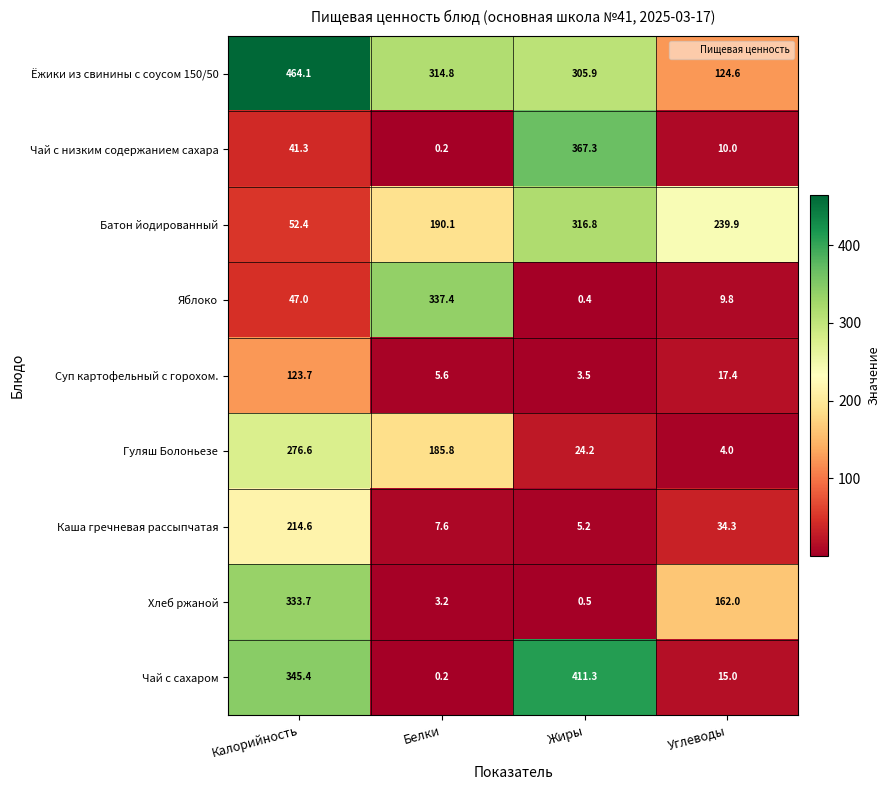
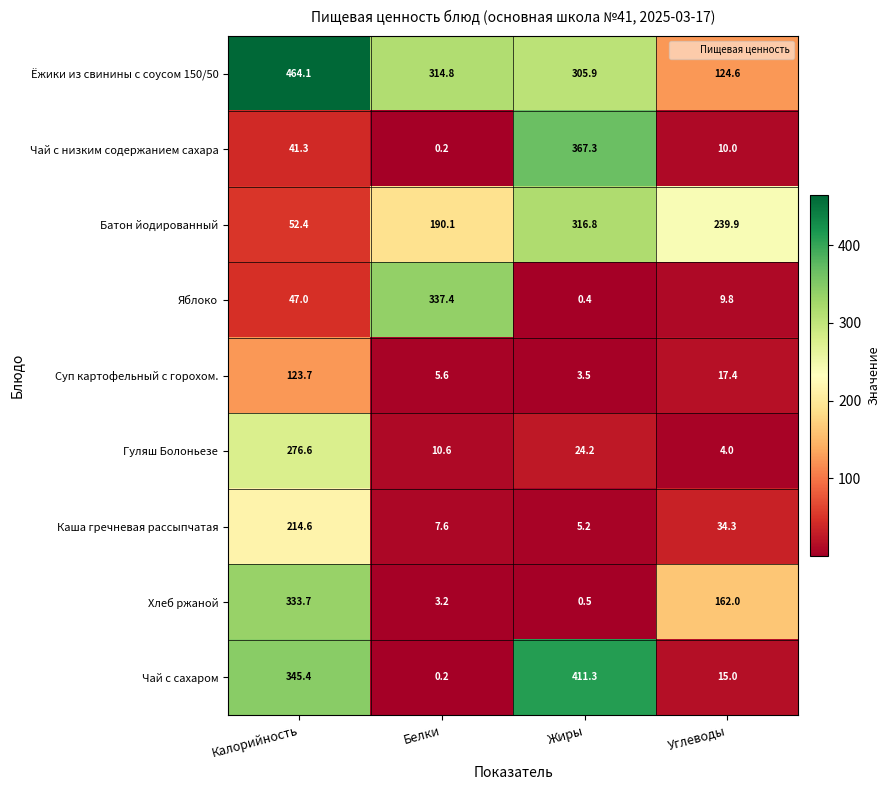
Гуляш Болоньезе, Белки: 185.8 -> 10.6
